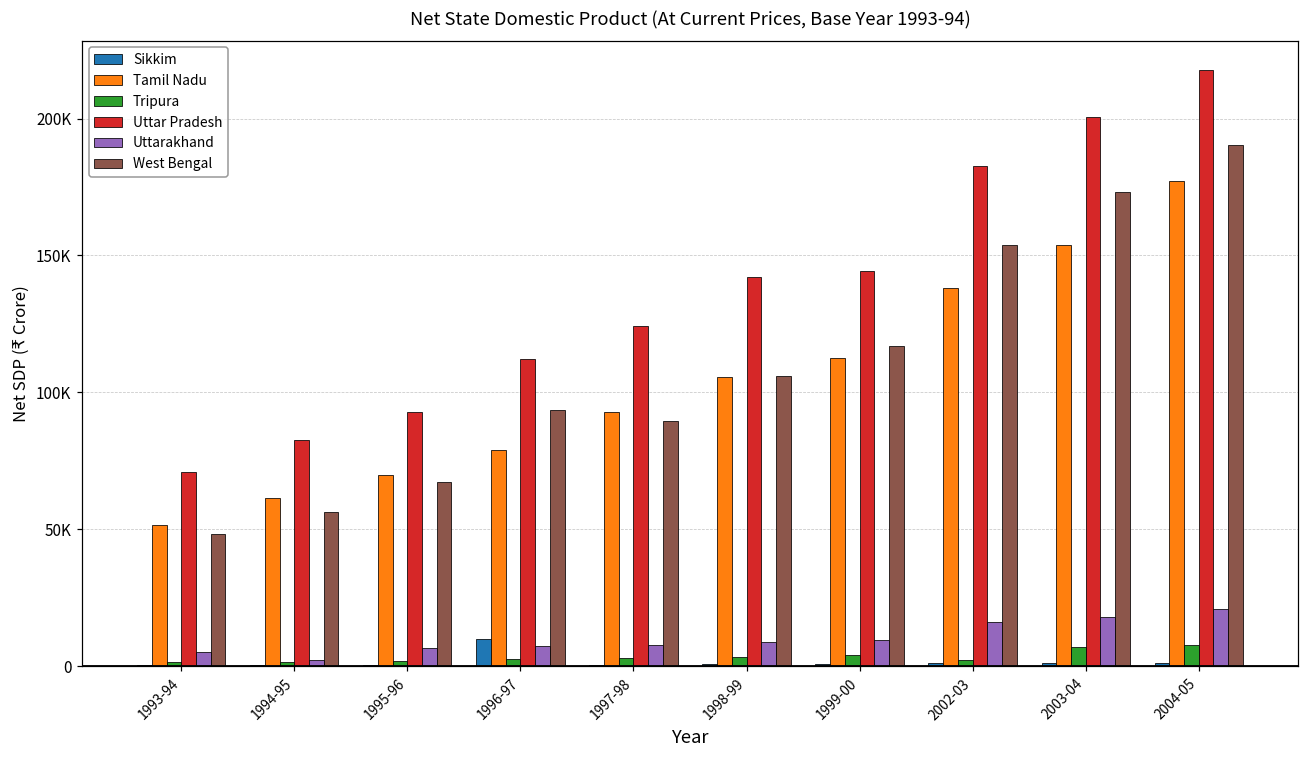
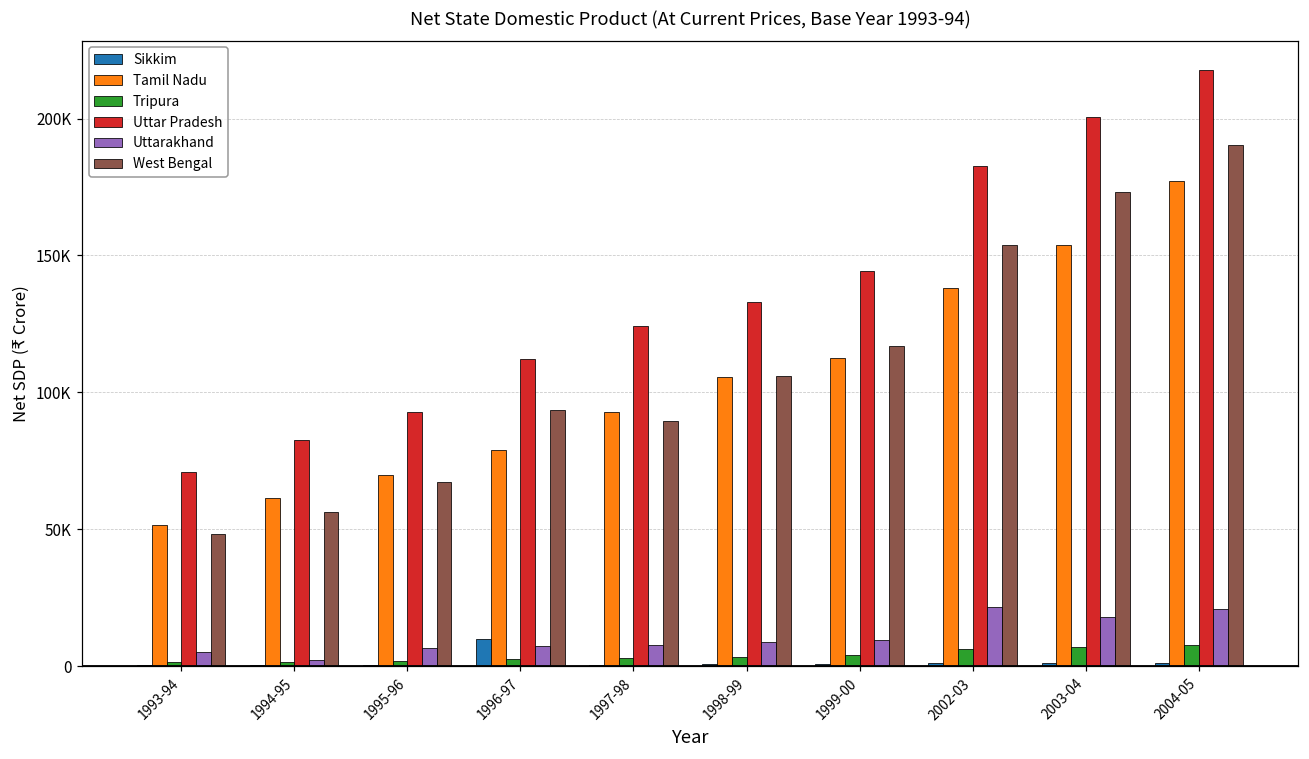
Uttar Pradesh, 1998-99: 142000 -> 133000
Tripura, 2002-03: 2000 -> 6000
Uttarakhand, 2002-03: 16000 -> 22000
